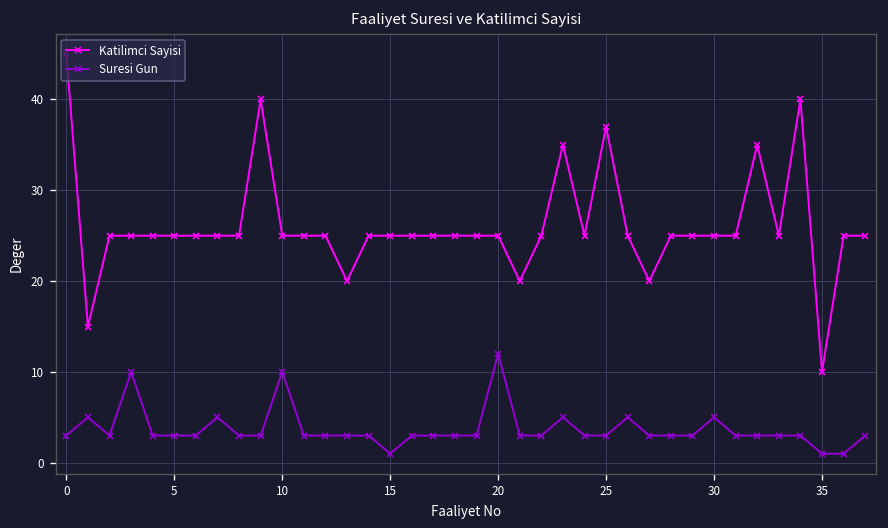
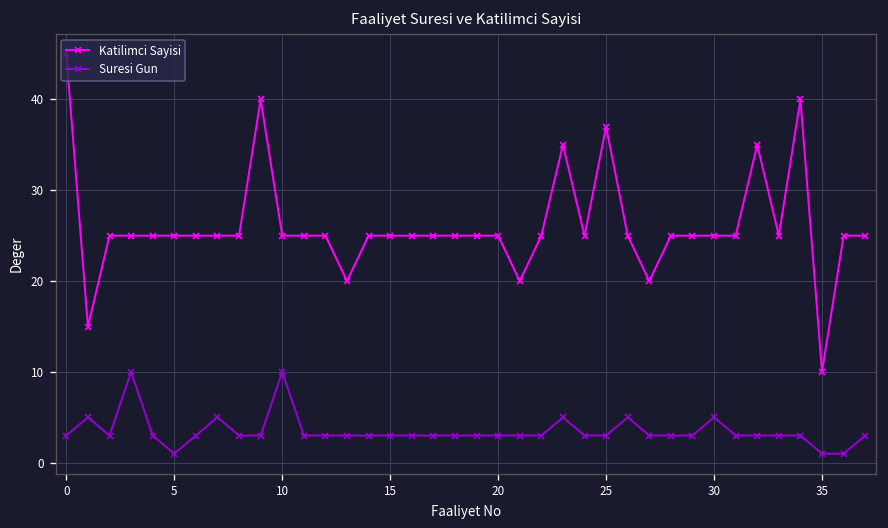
Suresi Gun, 5: 3 -> 1
Suresi Gun, 15: 1 -> 3
Suresi Gun, 20: 12 -> 3
